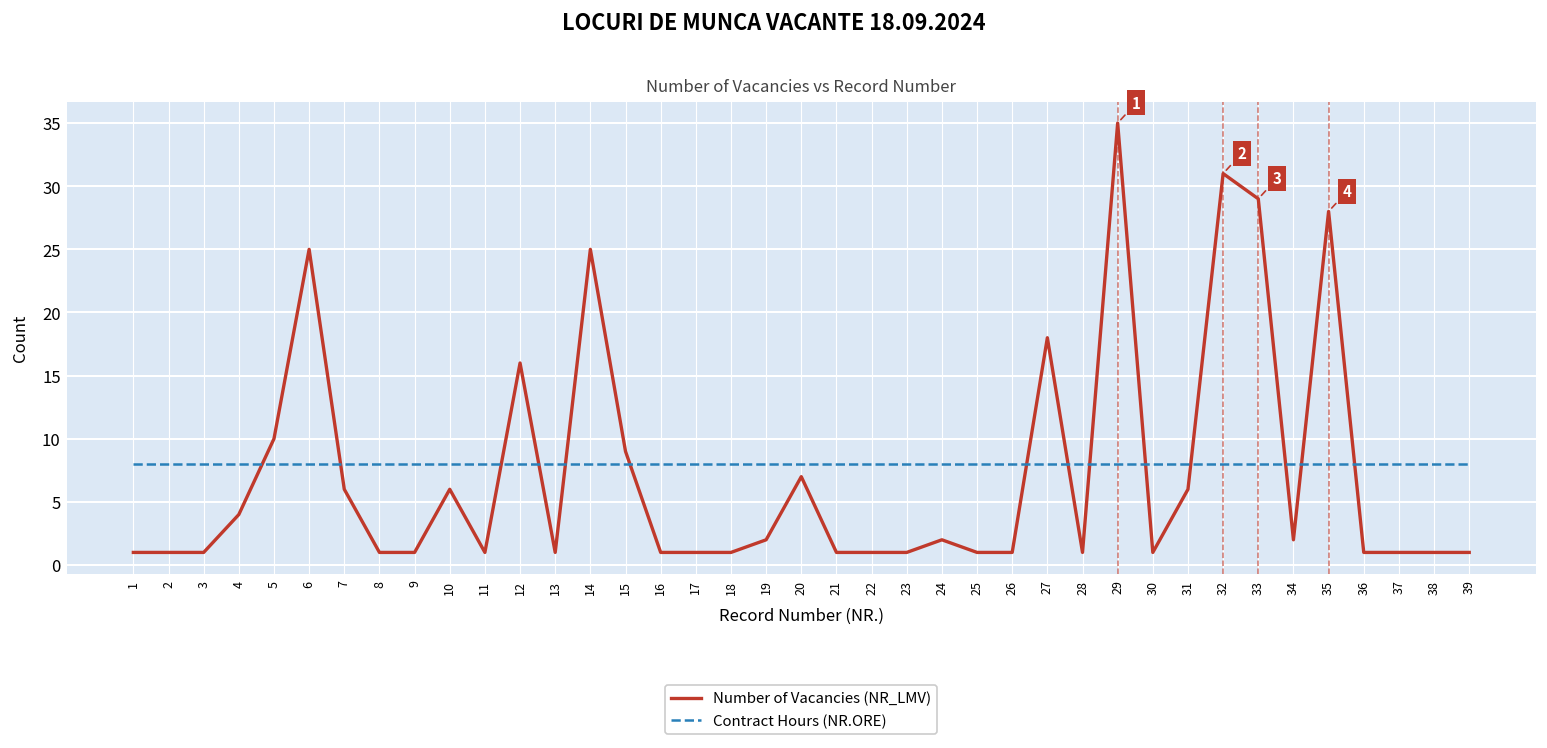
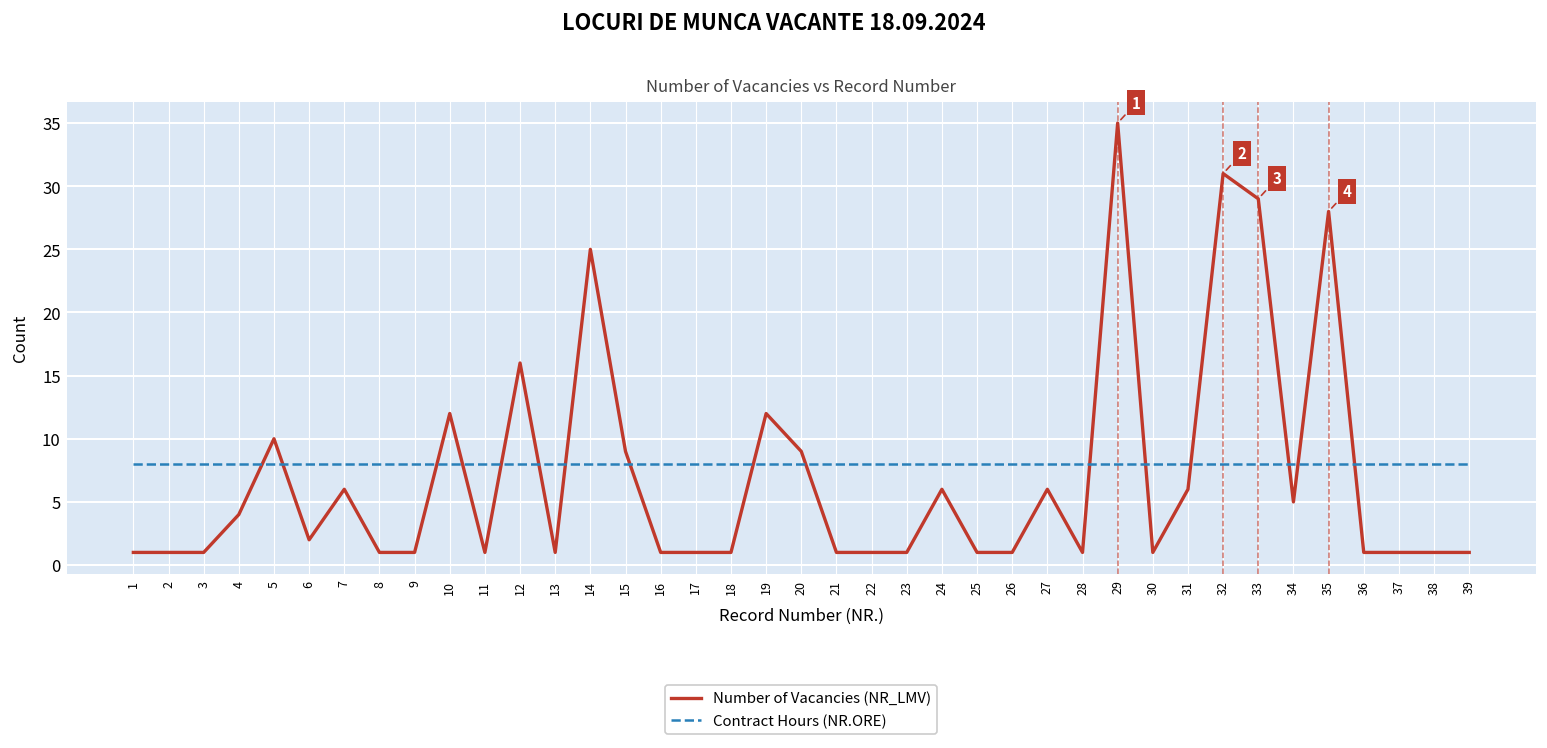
Number of Vacancies (NR_LMV), 6: 25 -> 2
Number of Vacancies (NR_LMV), 10: 6 -> 12
Number of Vacancies (NR_LMV), 19: 2 -> 12
Number of Vacancies (NR_LMV), 20: 7 -> 9
Number of Vacancies (NR_LMV), 24: 2 -> 6
Number of Vacancies (NR_LMV), 27: 18 -> 6
Number of Vacancies (NR_LMV), 34: 2 -> 5
